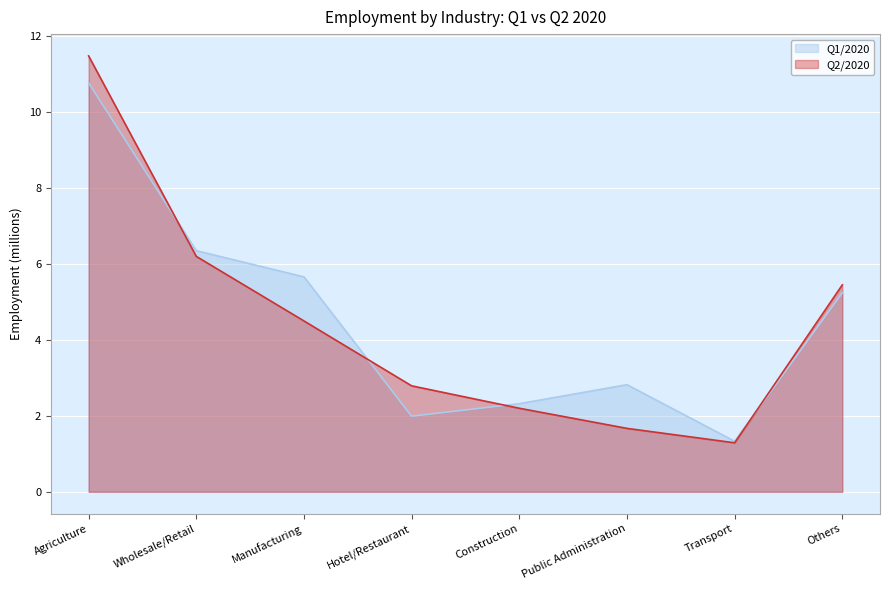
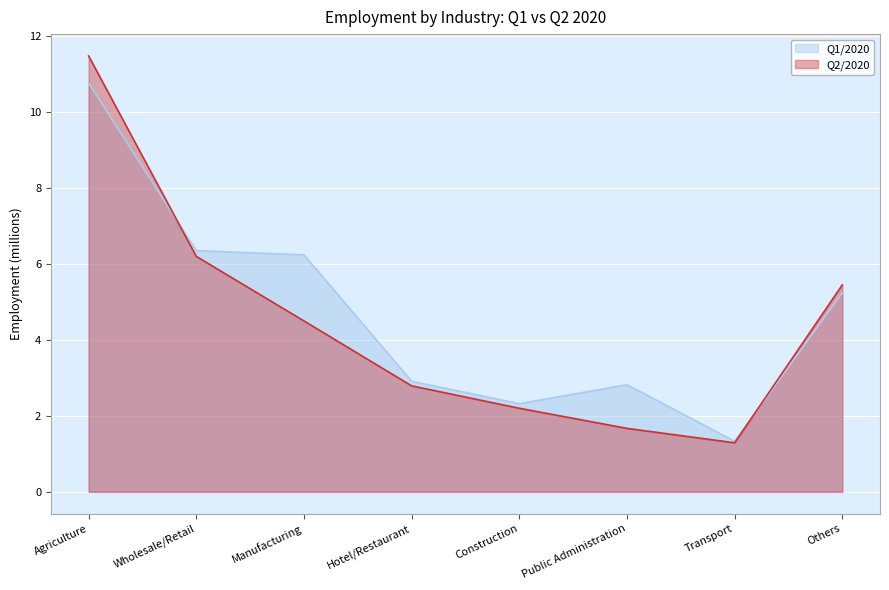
Q1/2020, Manufacturing: 5.7 -> 6.2
Q1/2020, Hotel/Restaurant: 2.0 -> 2.9
